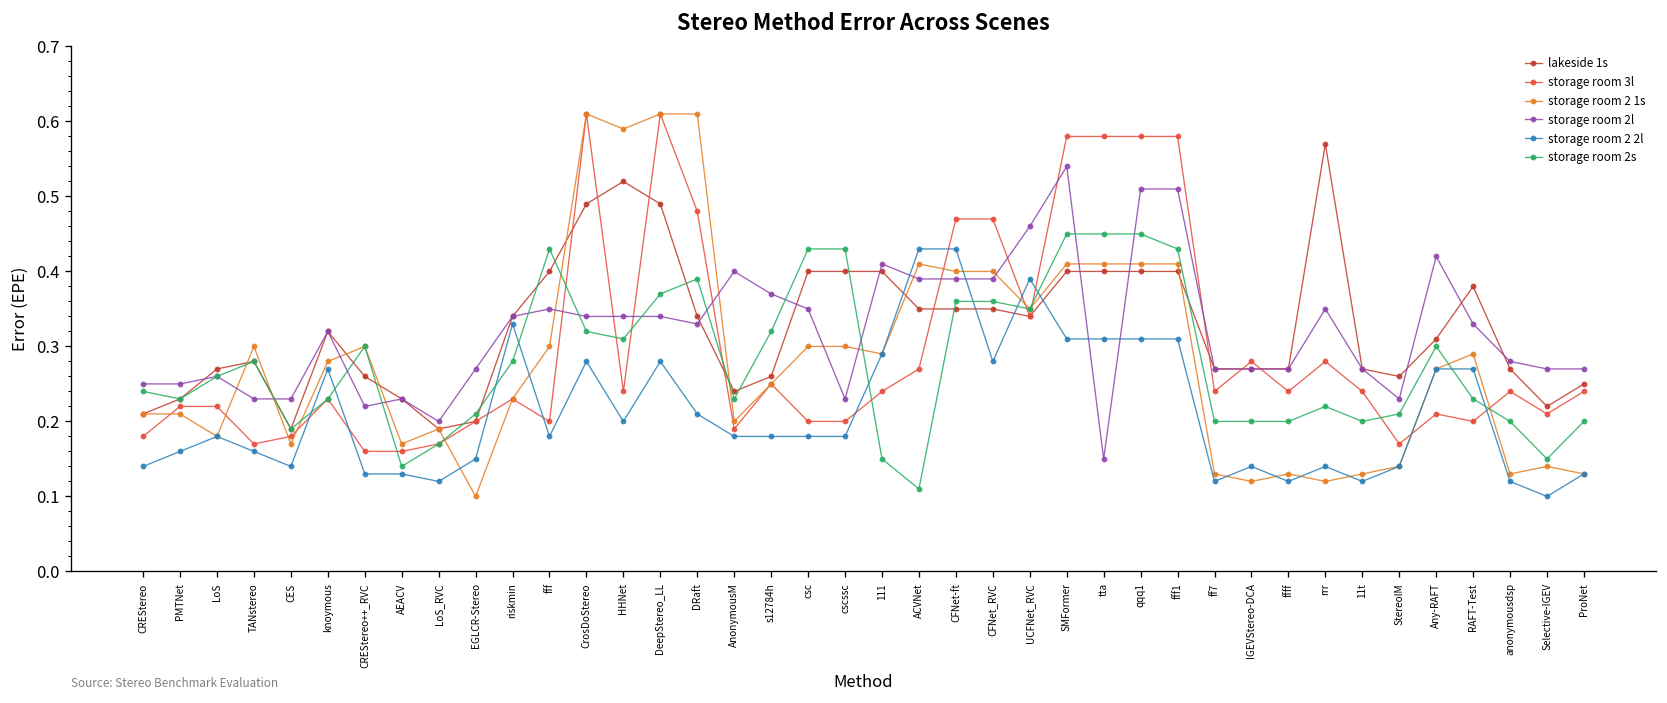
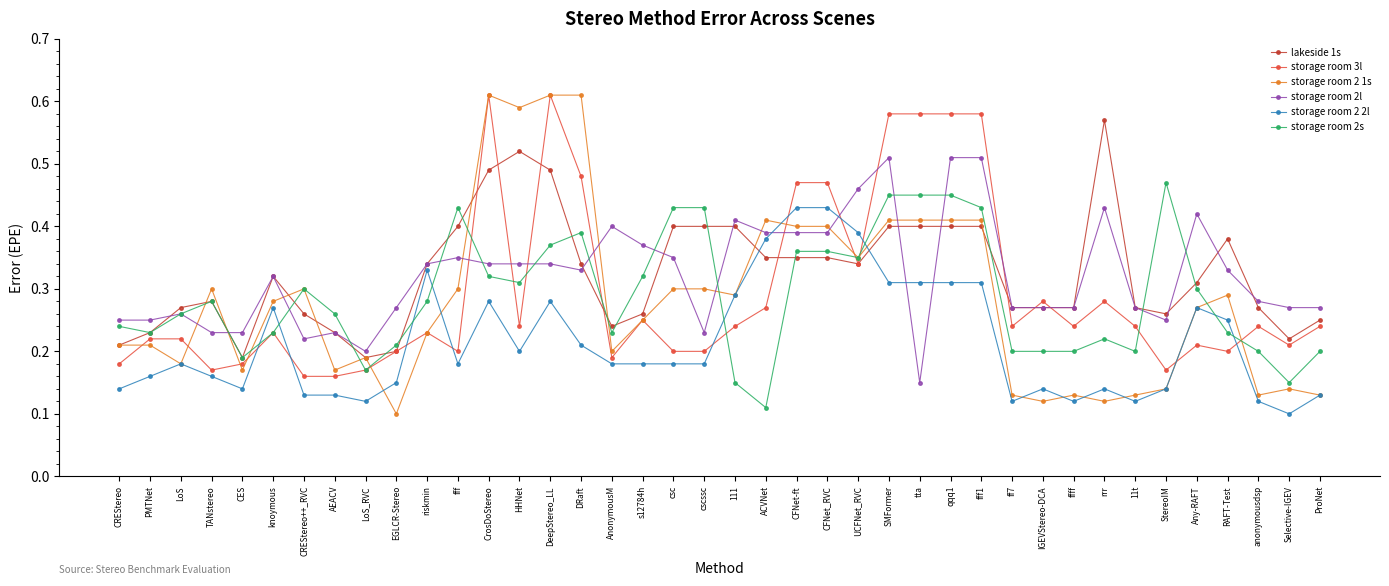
storage room 2s, AEACV: 0.14 -> 0.26
storage room 2 2l, ACVNet: 0.43 -> 0.38
storage room 2 2l, CFNet_RVC: 0.28 -> 0.43
storage room 2l, SMFormer: 0.54 -> 0.51
storage room 2l, rrr: 0.35 -> 0.43
storage room 2l, StereoIM: 0.23 -> 0.25
storage room 2s, StereoIM: 0.21 -> 0.47
storage room 2 2l, RAFT-Test: 0.27 -> 0.25
